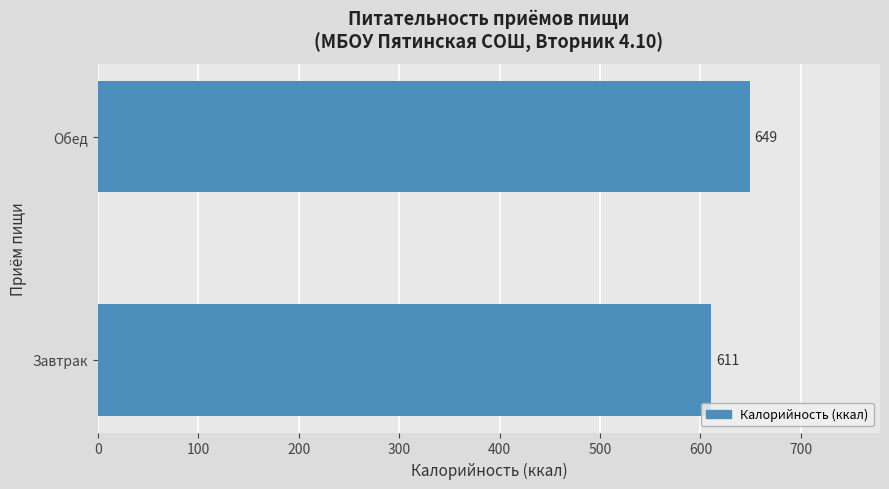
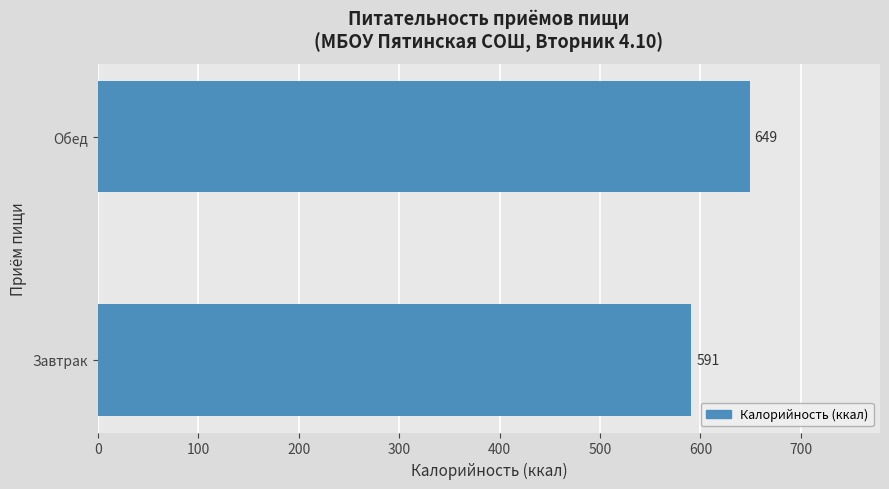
Завтрак: 611 -> 591
